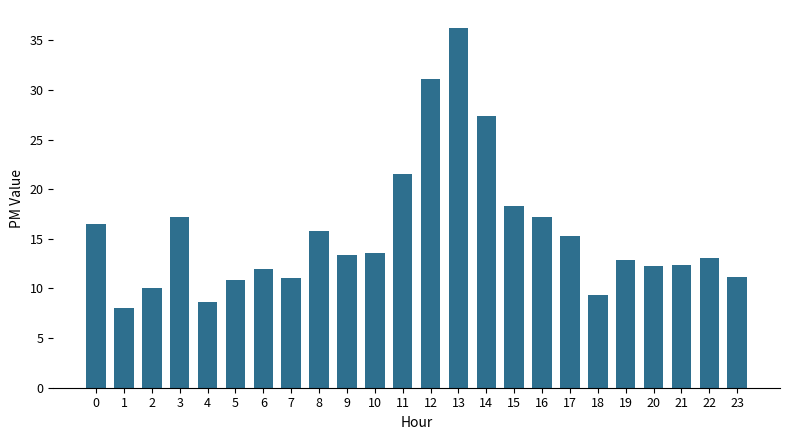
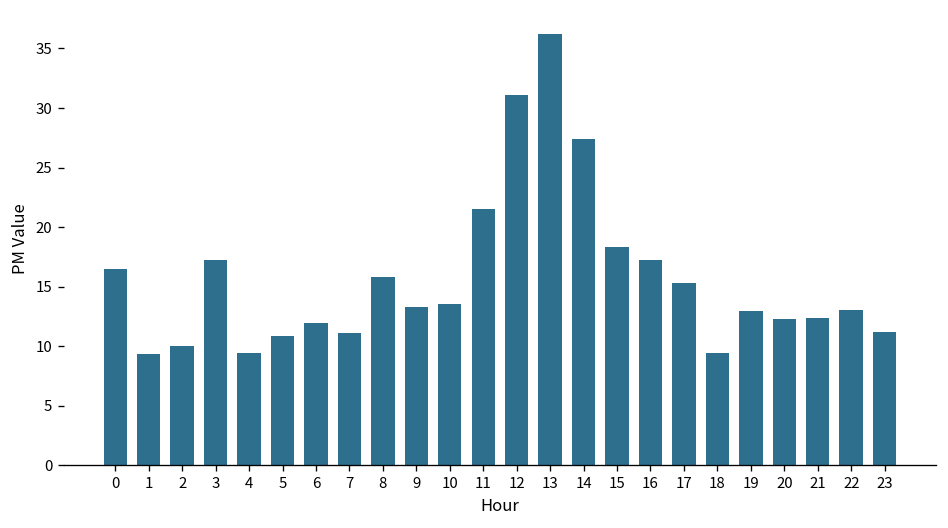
1: 8 -> 9
4: 8.6 -> 9.5
